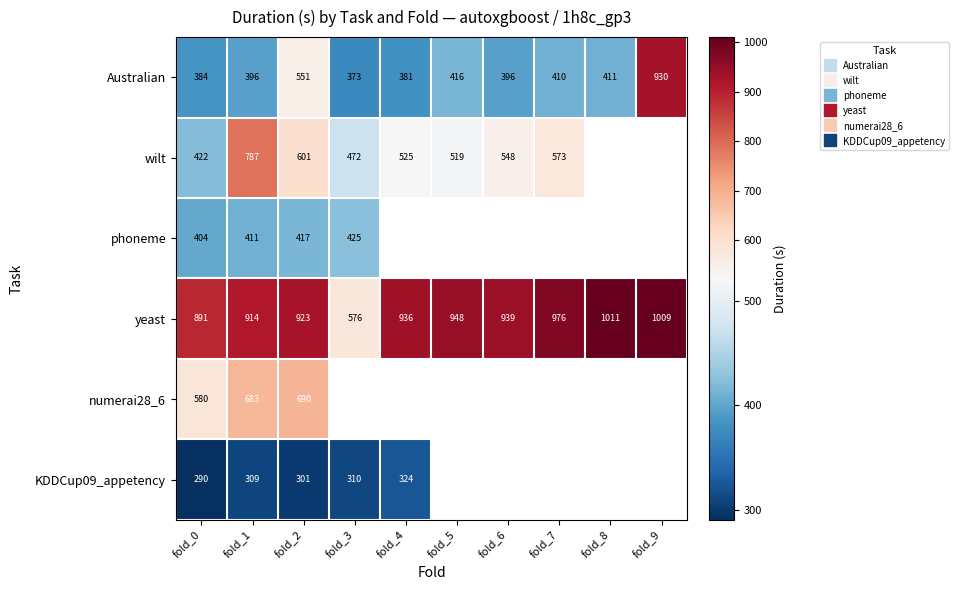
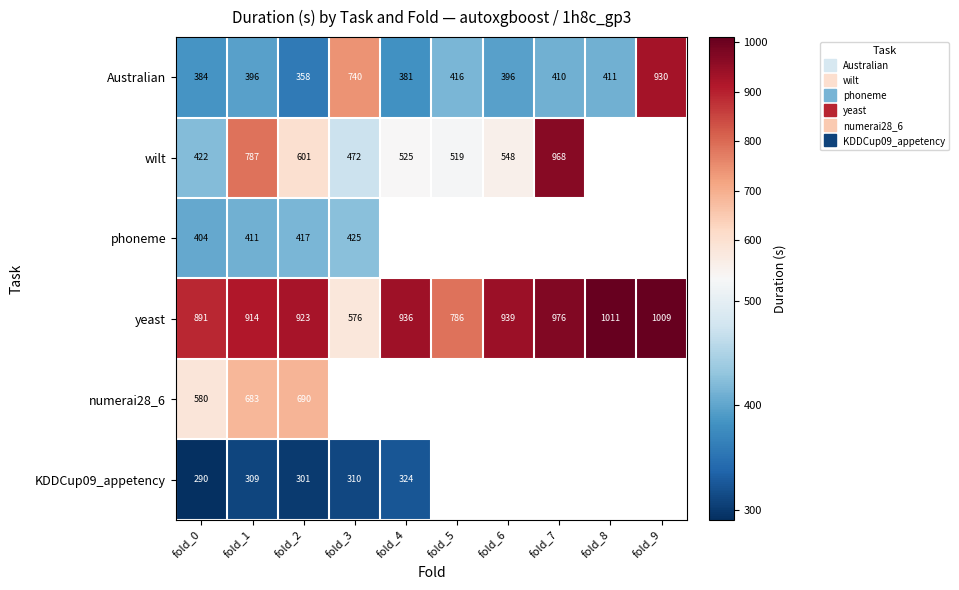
Australian, fold_2: 551 -> 358
Australian, fold_3: 373 -> 740
wilt, fold_7: 573 -> 968
yeast, fold_5: 948 -> 786
